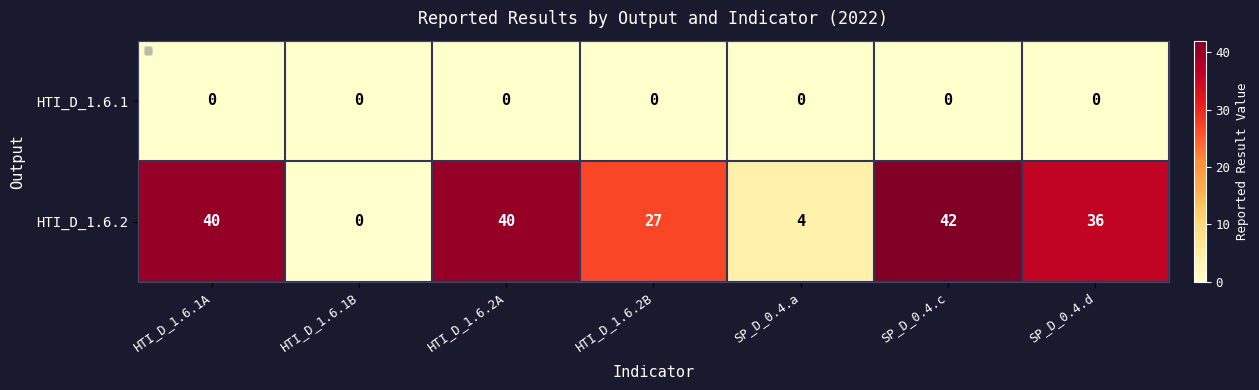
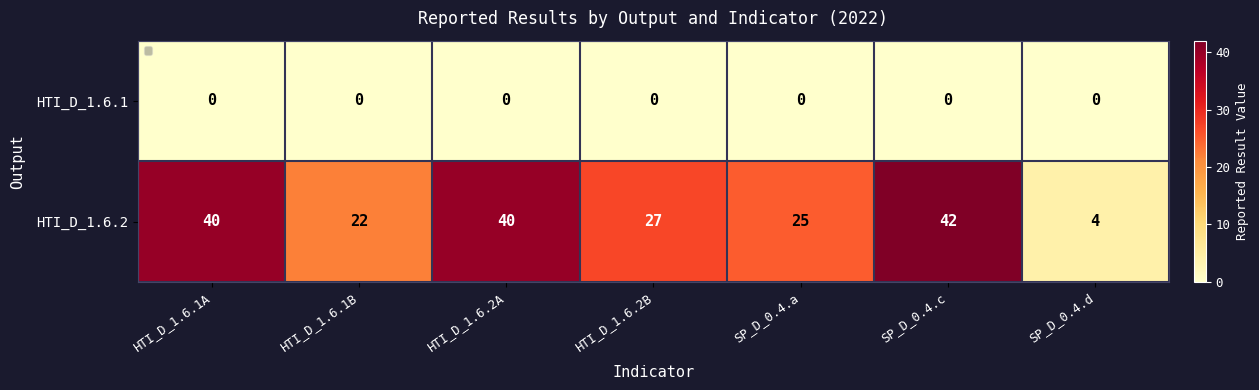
HTI_D_1.6.2, HTI_D_1.6.1B: 0 -> 22
HTI_D_1.6.2, SP_D_0.4.a: 4 -> 25
HTI_D_1.6.2, SP_D_0.4.d: 36 -> 4
